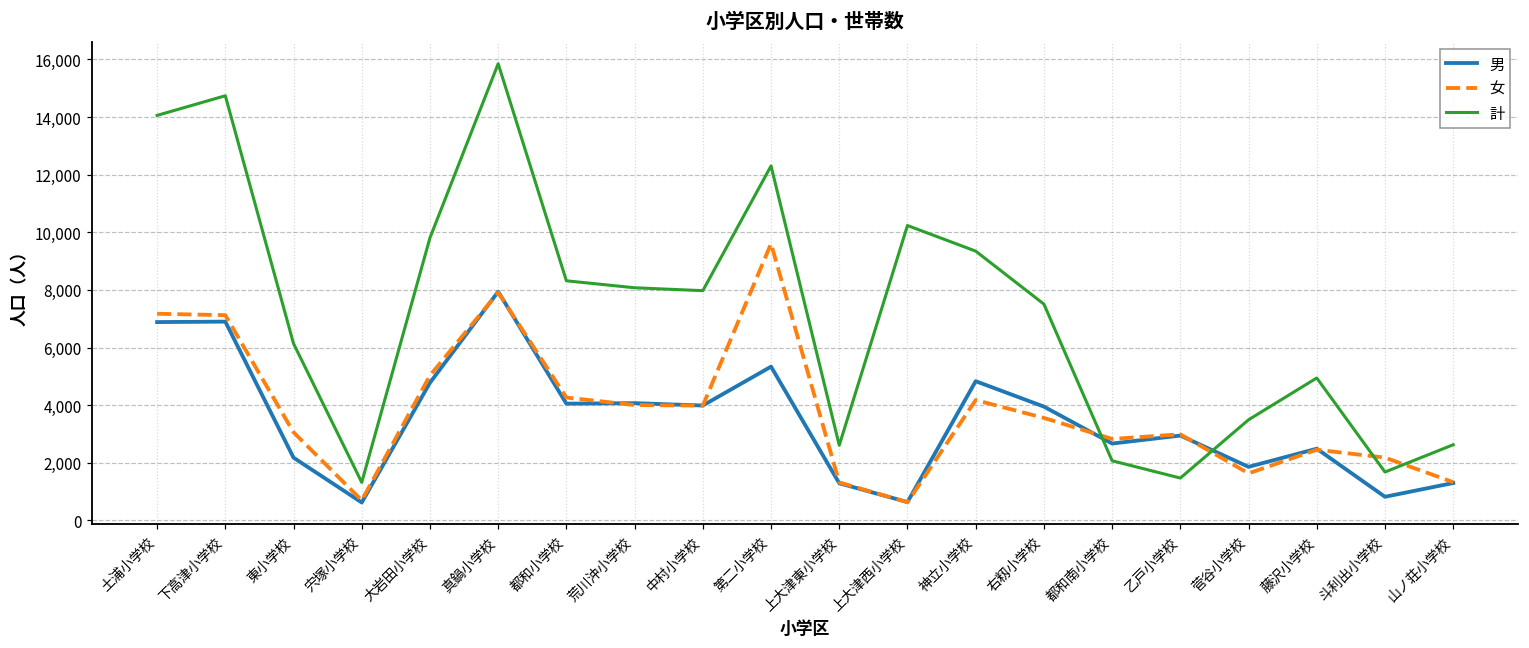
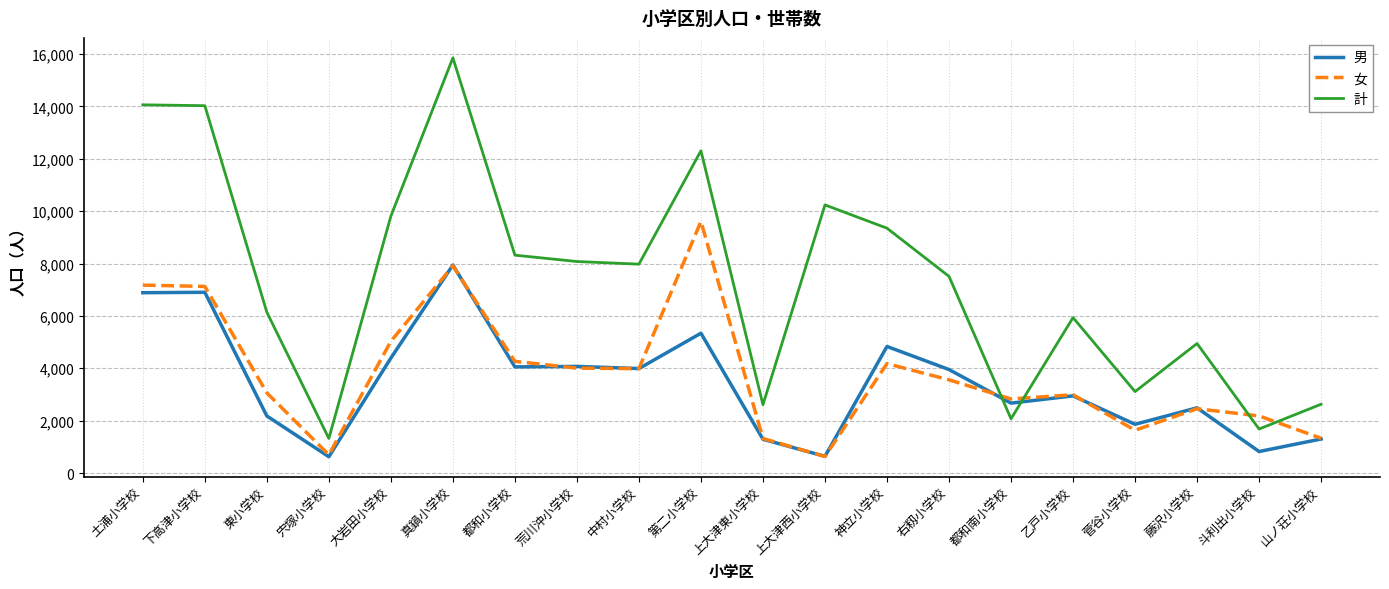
計, 下高津小学校: 14,700 -> 14,000
男, 大岩田小学校: 4,800 -> 4,400
計, 乙戸小学校: 1,500 -> 5,900
計, 菅谷小学校: 3,500 -> 3,100
